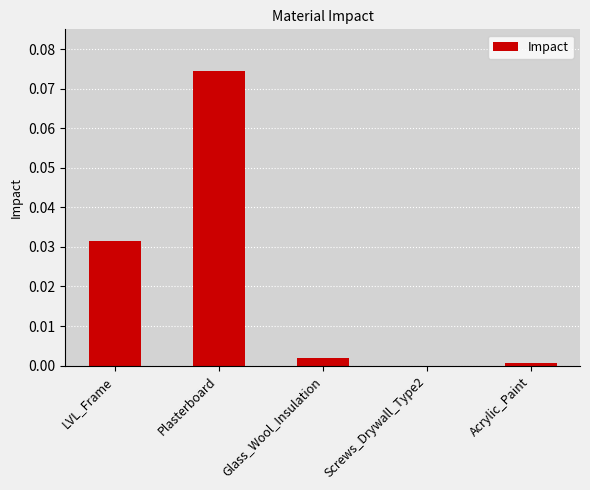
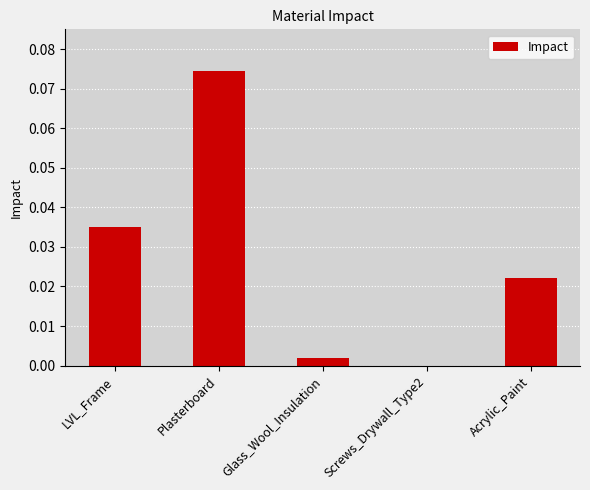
LVL_Frame: 0.031 -> 0.035
Acrylic_Paint: 0.001 -> 0.022
